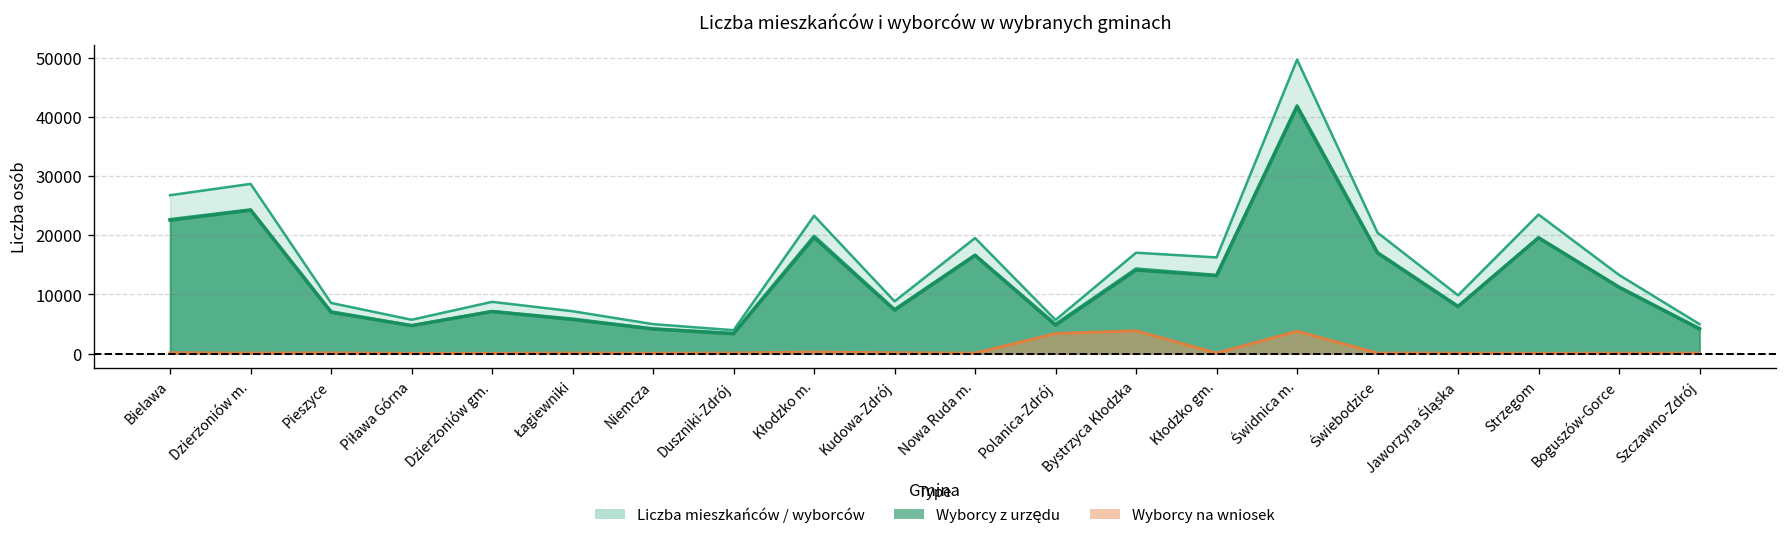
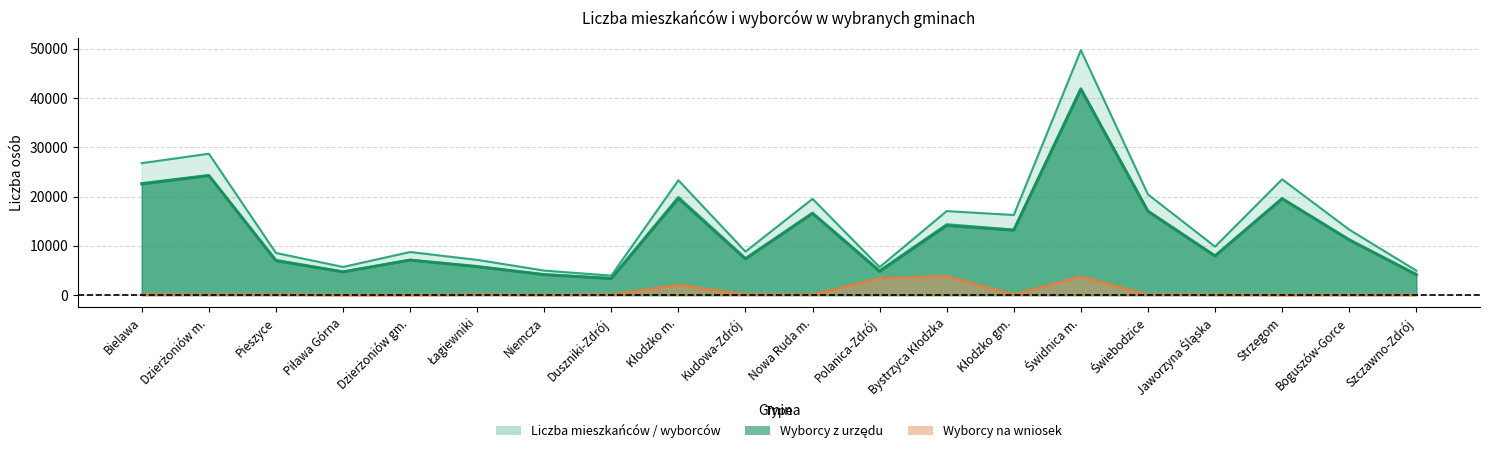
Wyborcy na wniosek, Kłodzko m.: 0 -> 2000
